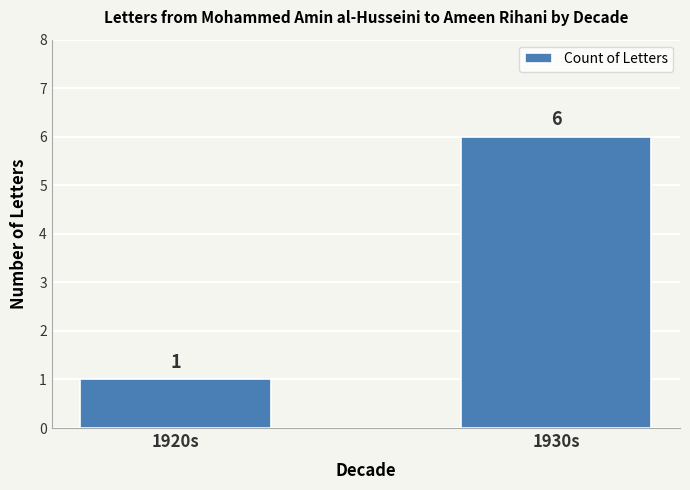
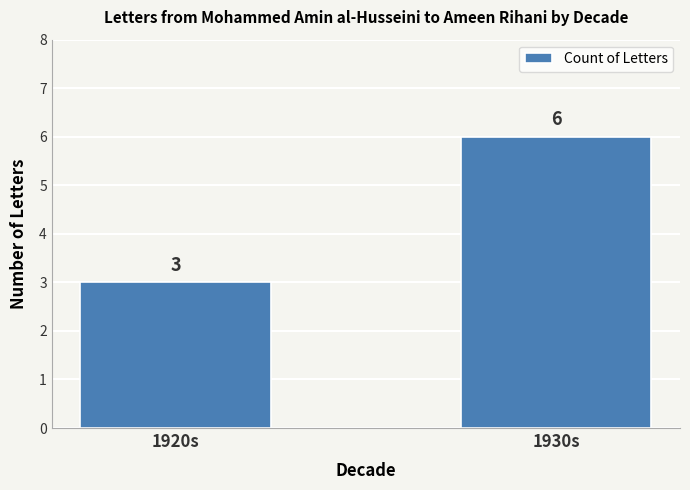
1920s: 1 -> 3
